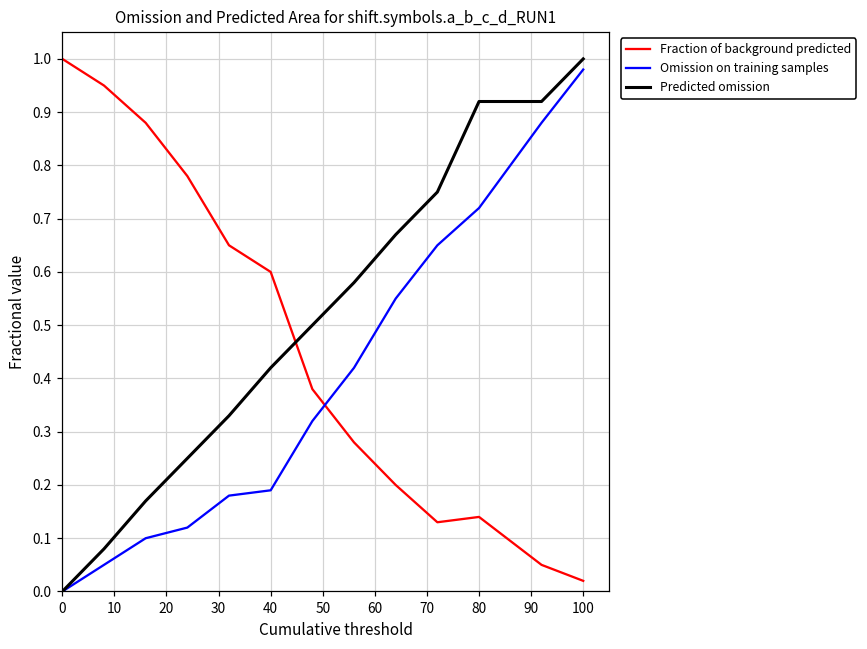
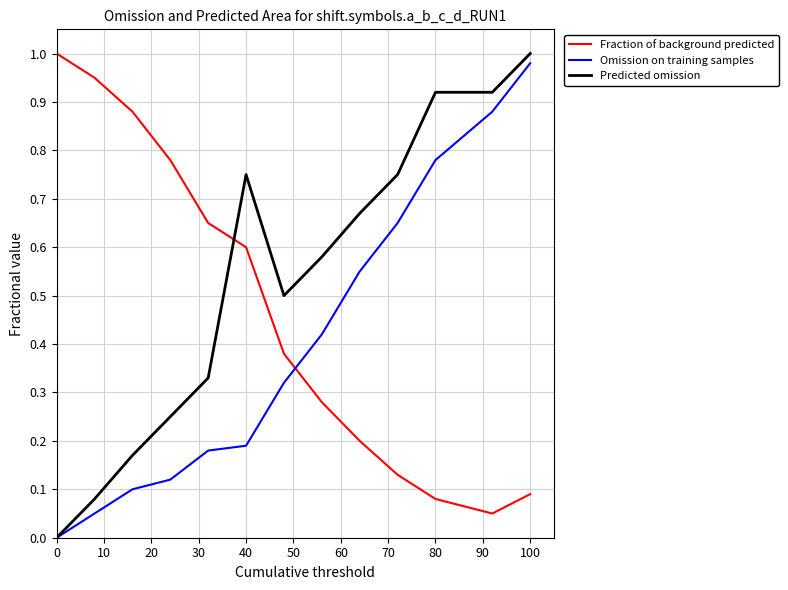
Predicted omission, 40: 0.42 -> 0.75
Fraction of background predicted, 80: 0.14 -> 0.08
Omission on training samples, 80: 0.72 -> 0.78
Fraction of background predicted, 100: 0.02 -> 0.09
